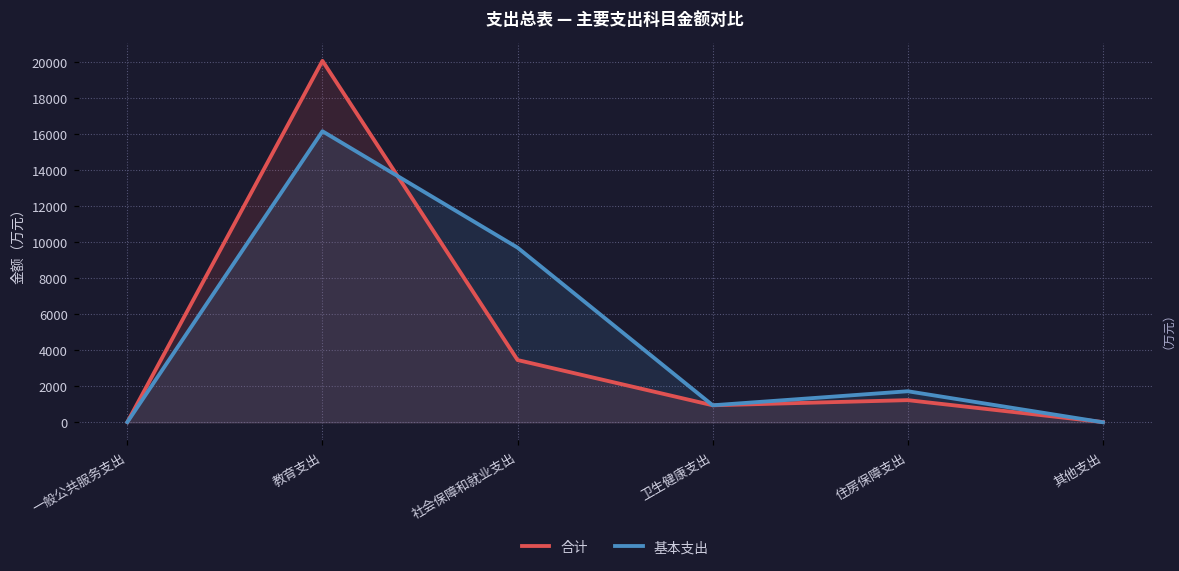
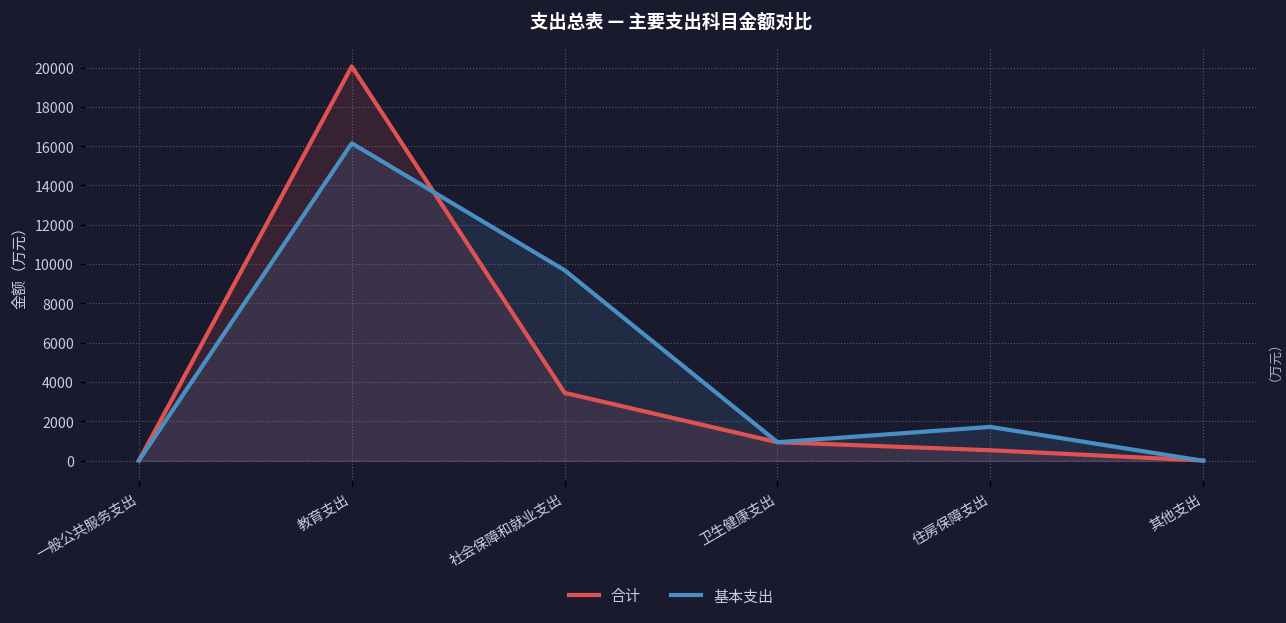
合计, 住房保障支出: 1200 -> 500
